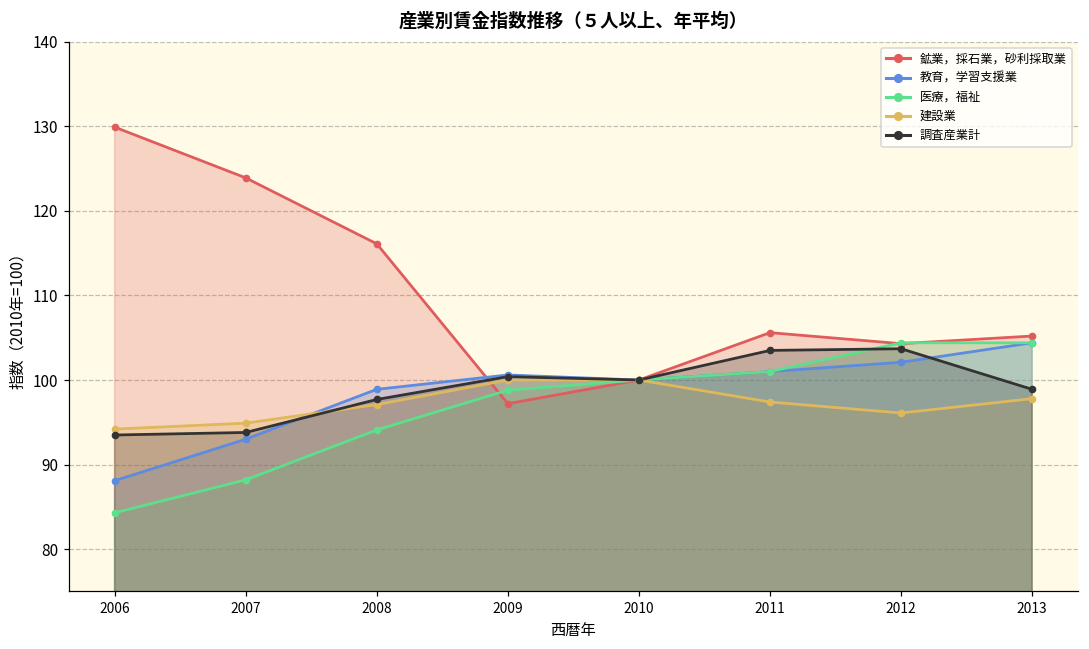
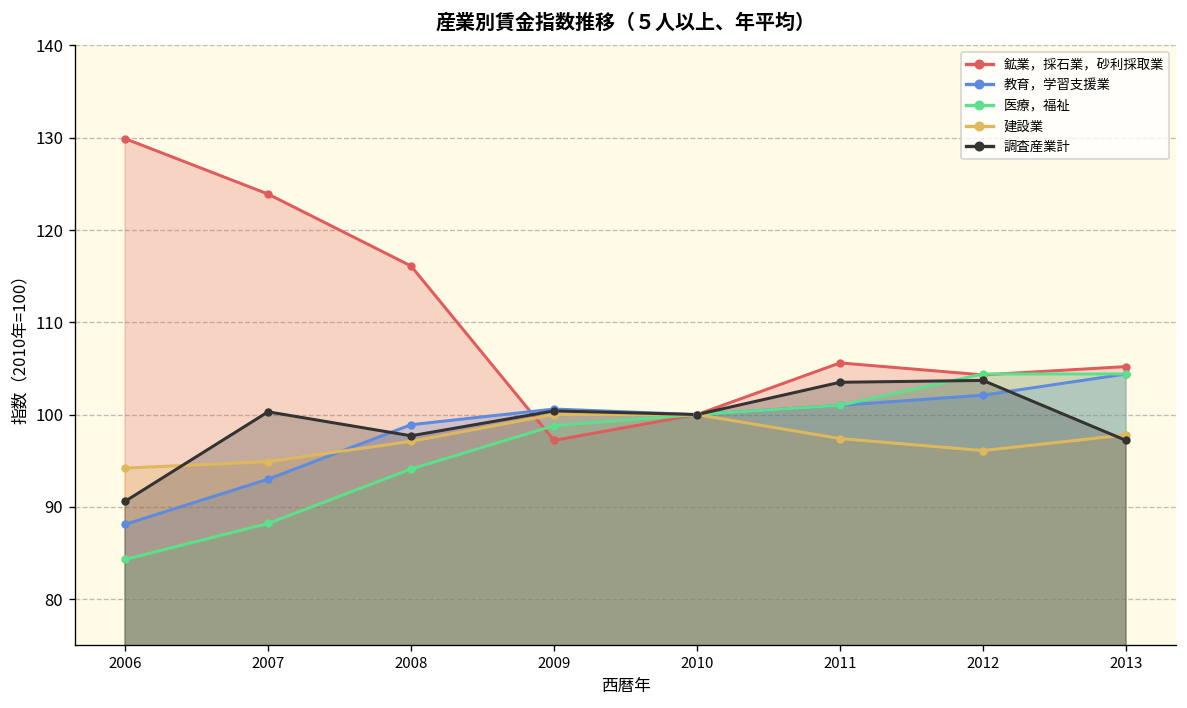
調査産業計, 2006: 94 -> 91
調査産業計, 2007: 94 -> 100
調査産業計, 2013: 99 -> 97
